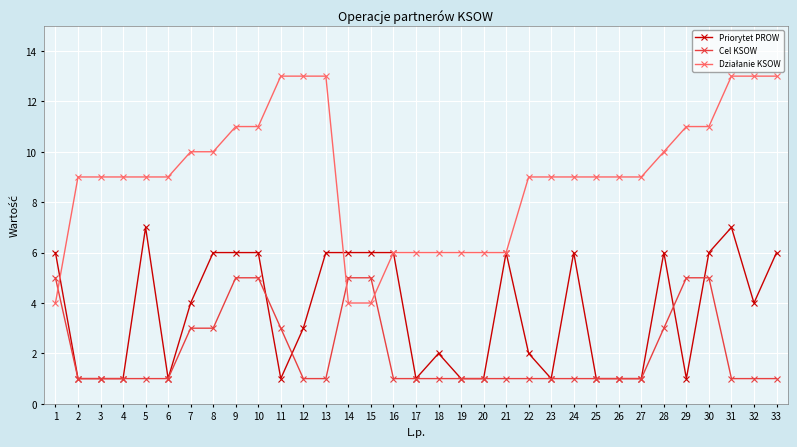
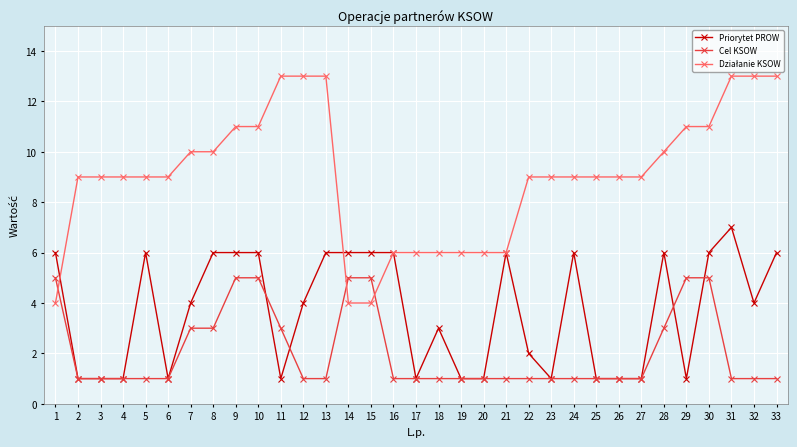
Priorytet PROW, 5: 7 -> 6
Priorytet PROW, 12: 3 -> 4
Priorytet PROW, 18: 2 -> 3
